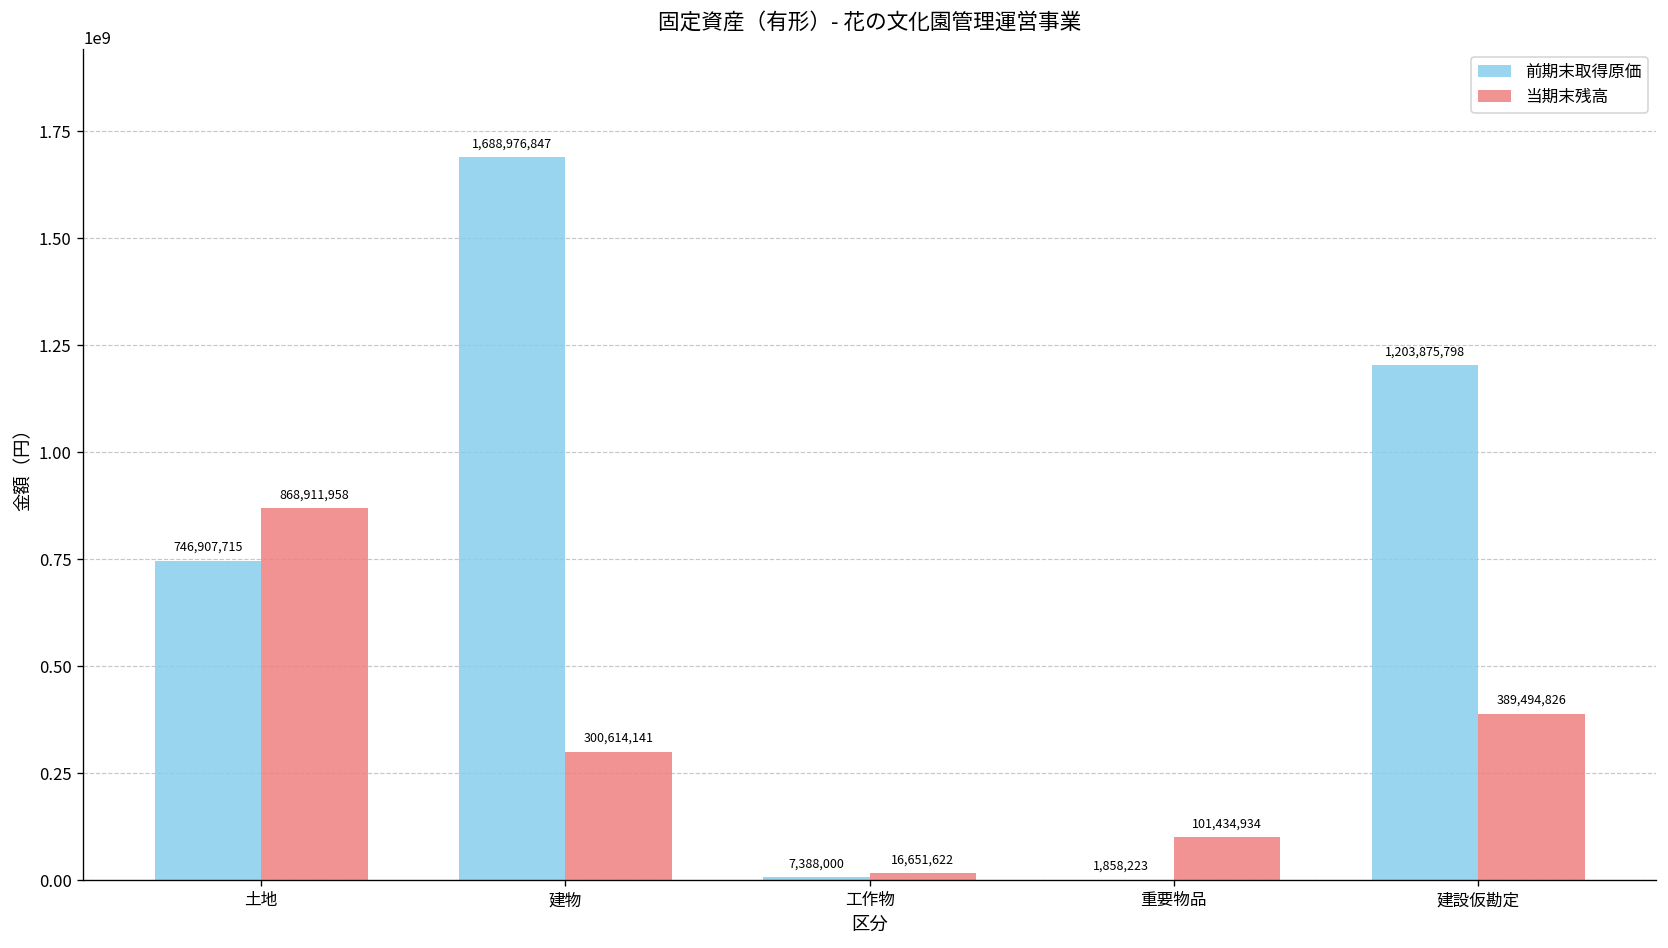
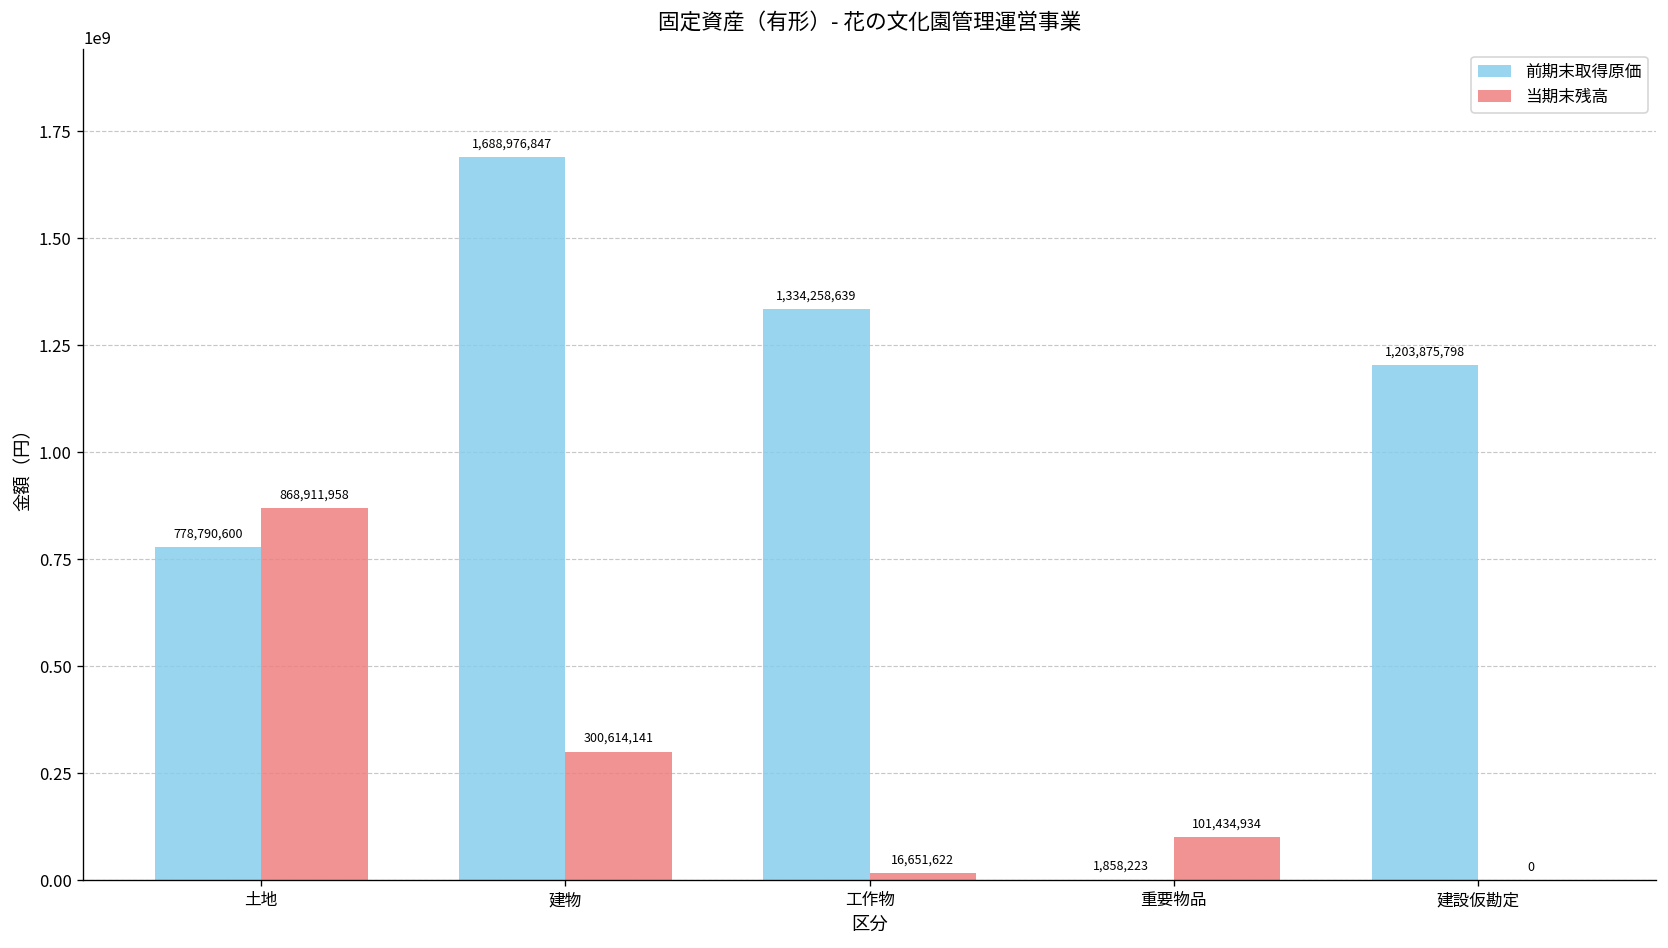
前期末取得原価, 土地: 746,907,715 -> 778,790,600
前期末取得原価, 工作物: 7,388,000 -> 1,334,258,639
当期末残高, 建設仮勘定: 389,494,826 -> 0
